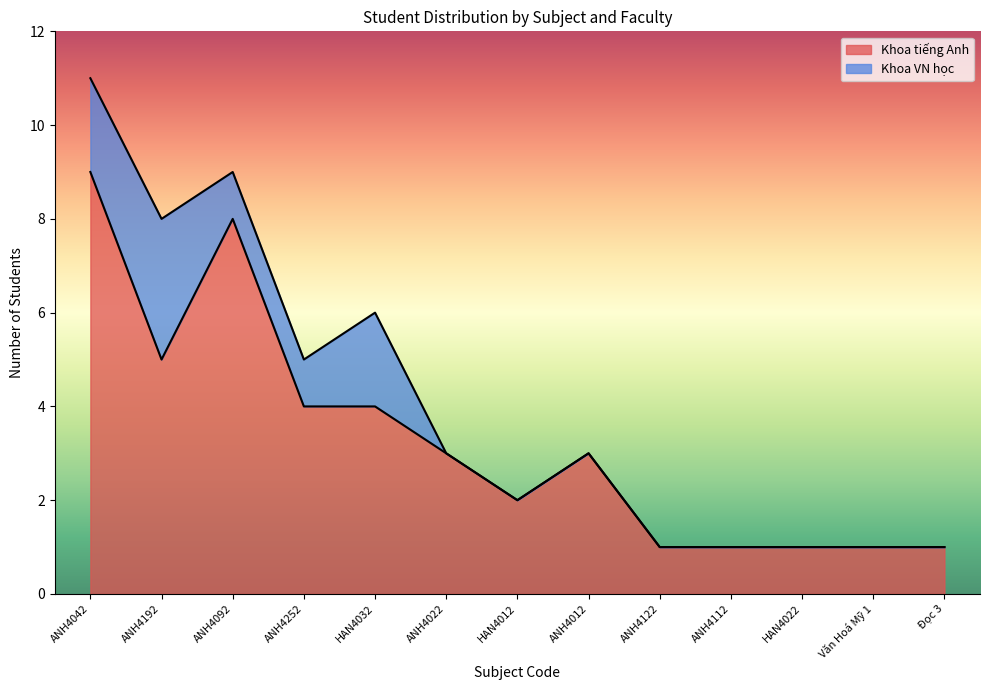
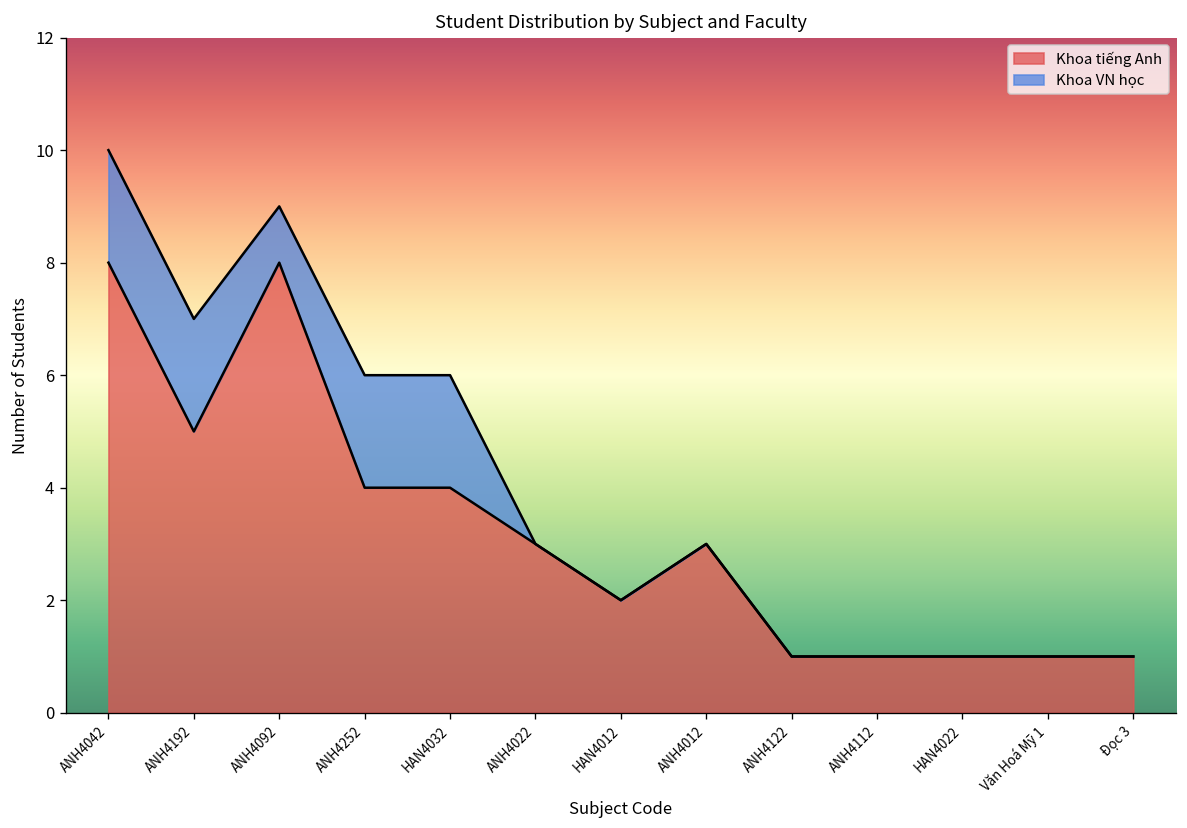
Khoa tiếng Anh, ANH4042: 9 -> 8
Khoa VN học, ANH4192: 3 -> 2
Khoa VN học, ANH4252: 1 -> 2
